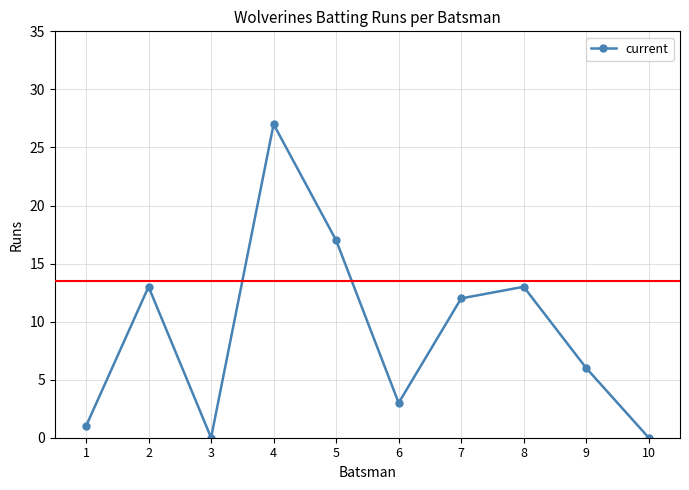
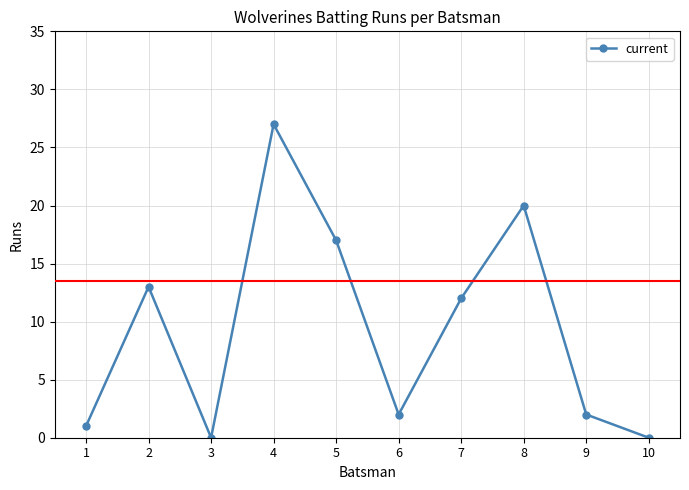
6: 3 -> 2
8: 13 -> 20
9: 6 -> 2
